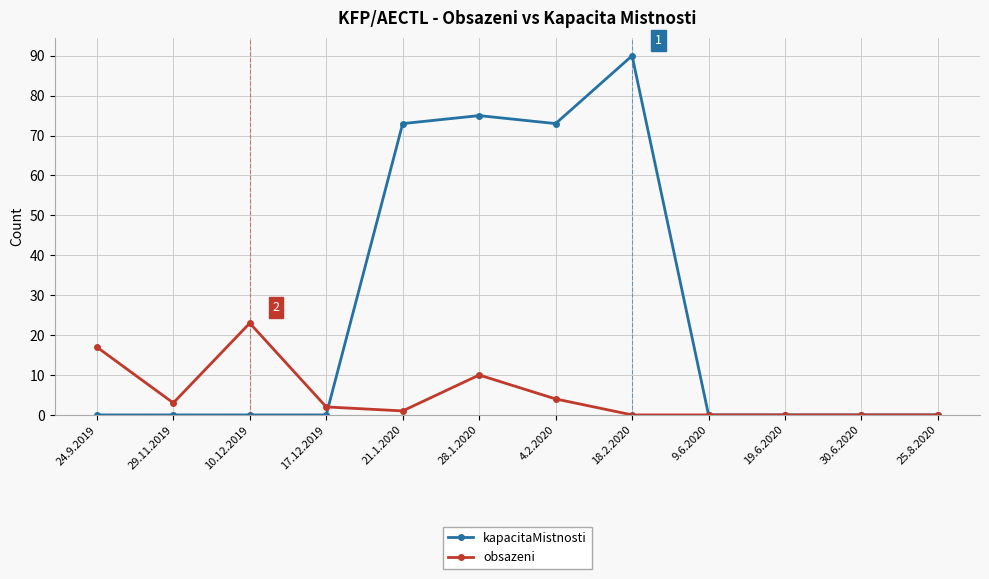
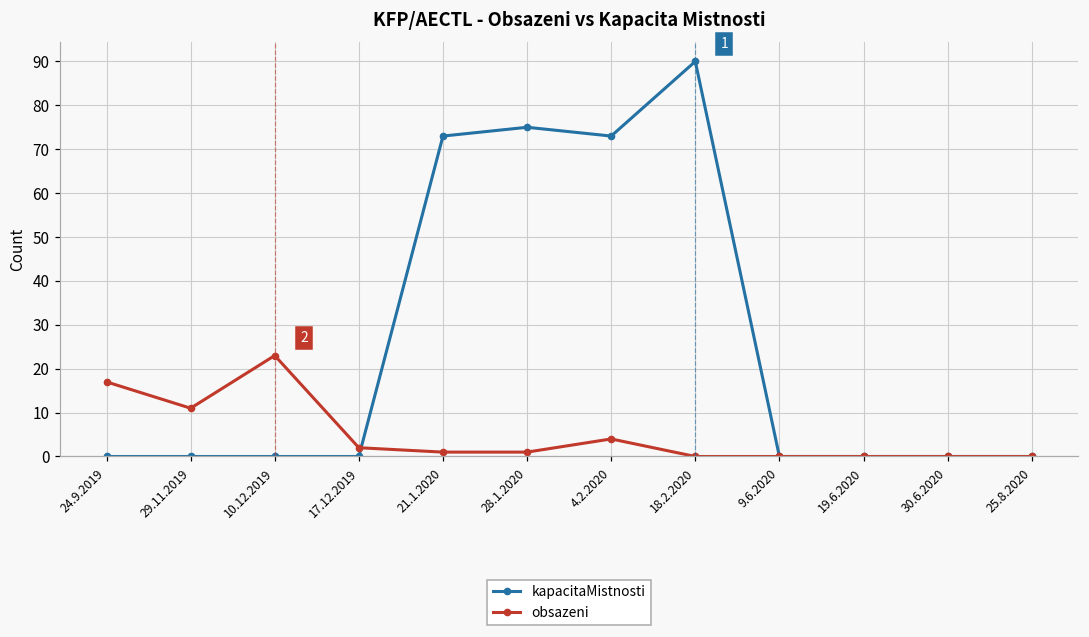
obsazeni, 29.11.2019: 3 -> 11
obsazeni, 28.1.2020: 10 -> 1
